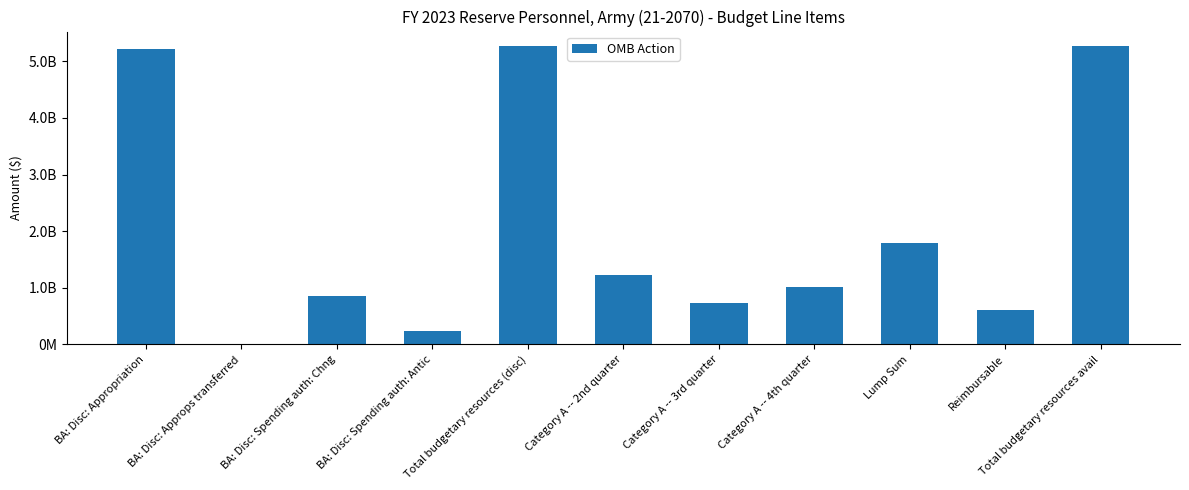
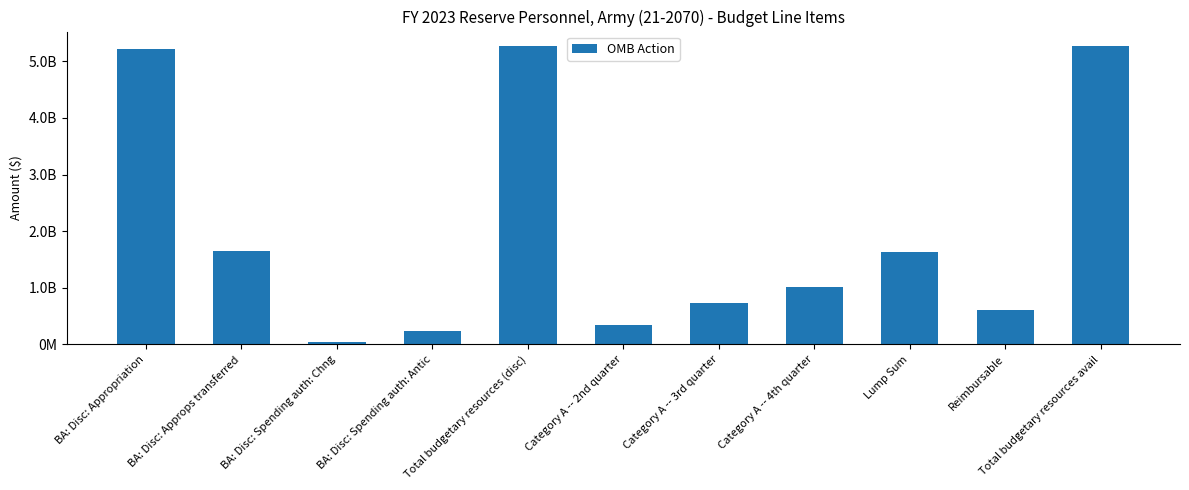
BA: Disc: Approps transferred: 0 -> 1600000000
BA: Disc: Spending auth: Chng: 900000000 -> 0
Category A -- 2nd quarter: 1200000000 -> 300000000
Lump Sum: 1800000000 -> 1600000000
